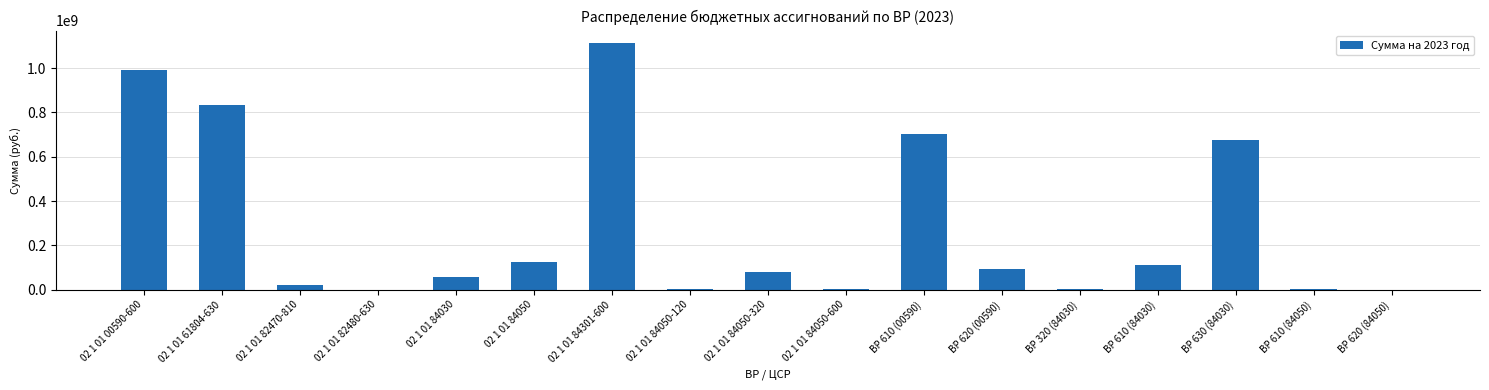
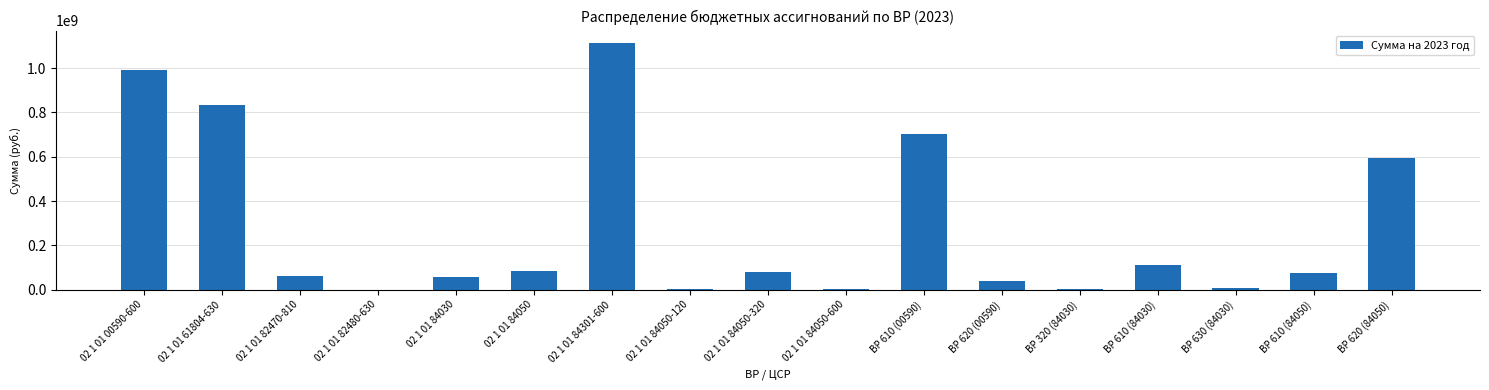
02 1 01 82470-810: 20000000 -> 60000000
02 1 01 84050: 130000000 -> 90000000
ВР 620 (00590): 100000000 -> 40000000
ВР 630 (84030): 680000000 -> 10000000
ВР 610 (84050): 0 -> 70000000
ВР 620 (84050): 0 -> 600000000
